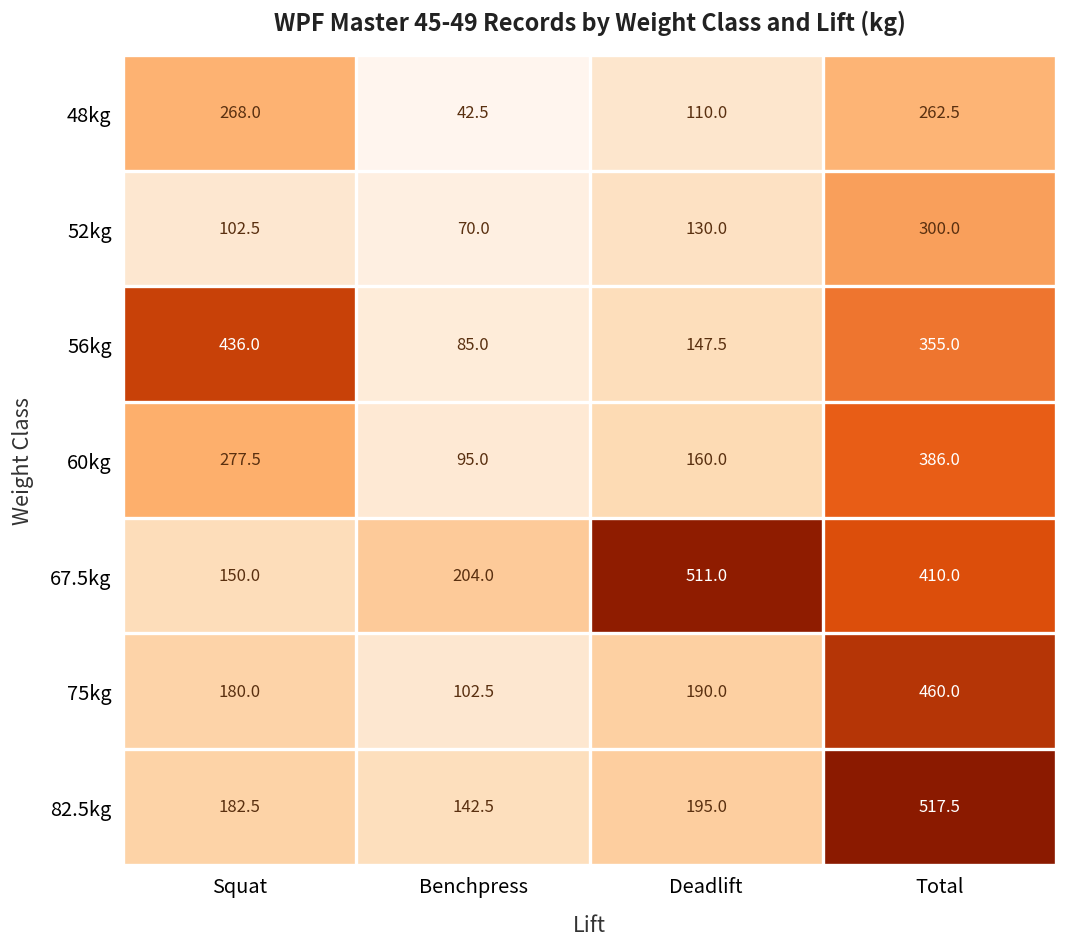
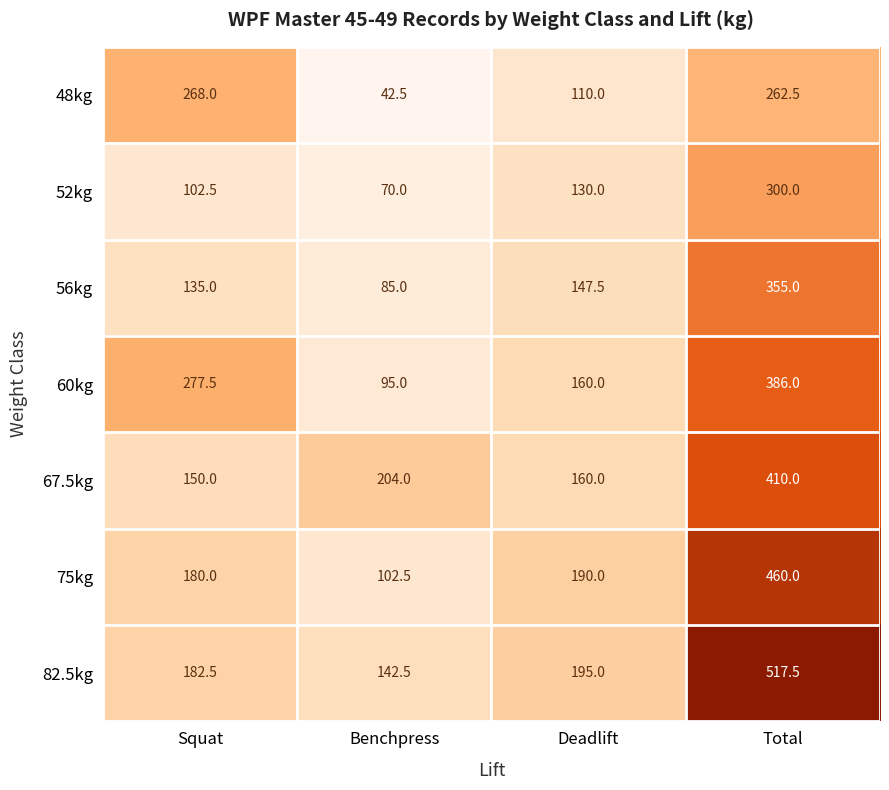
56kg, Squat: 436.0 -> 135.0
67.5kg, Deadlift: 511.0 -> 160.0
